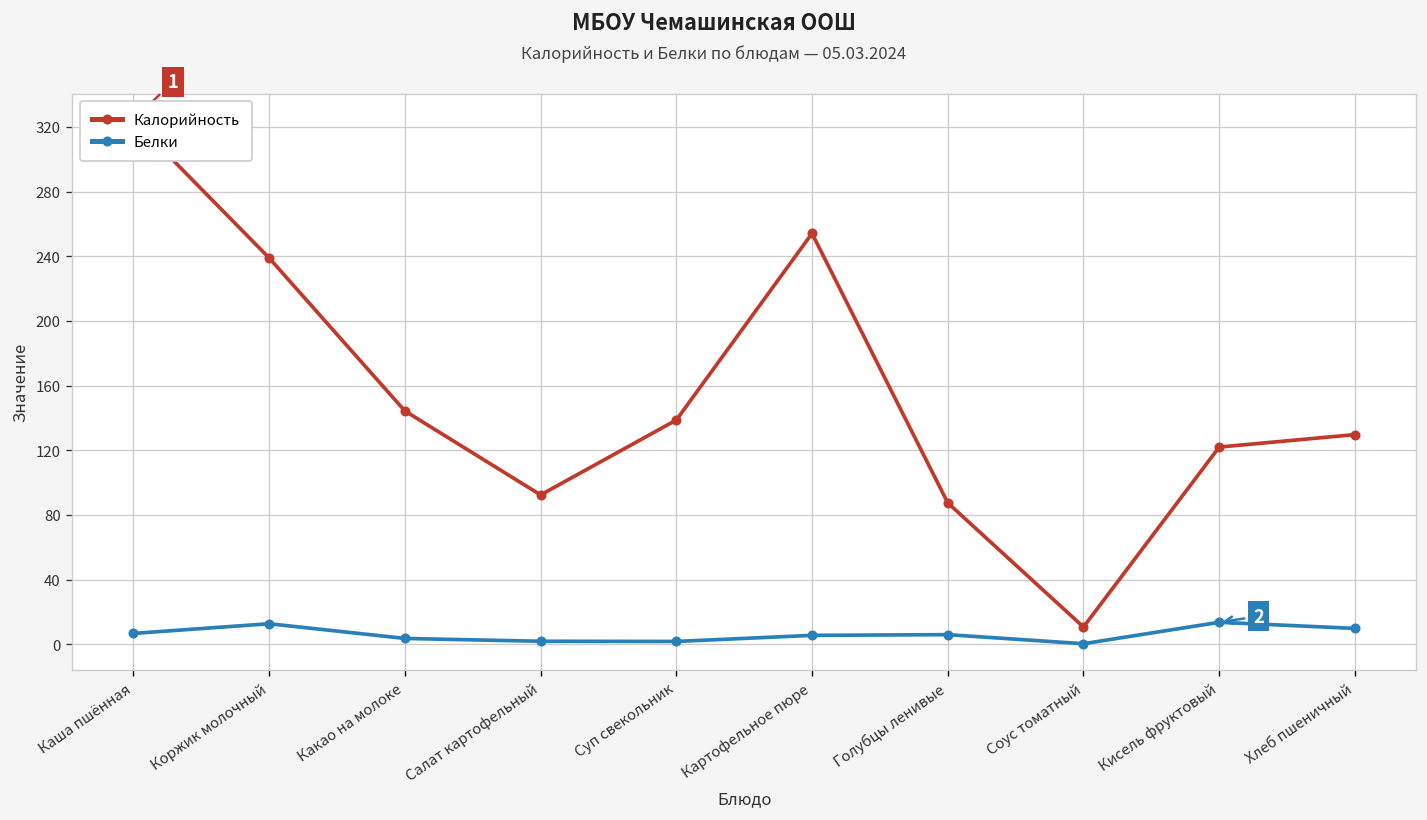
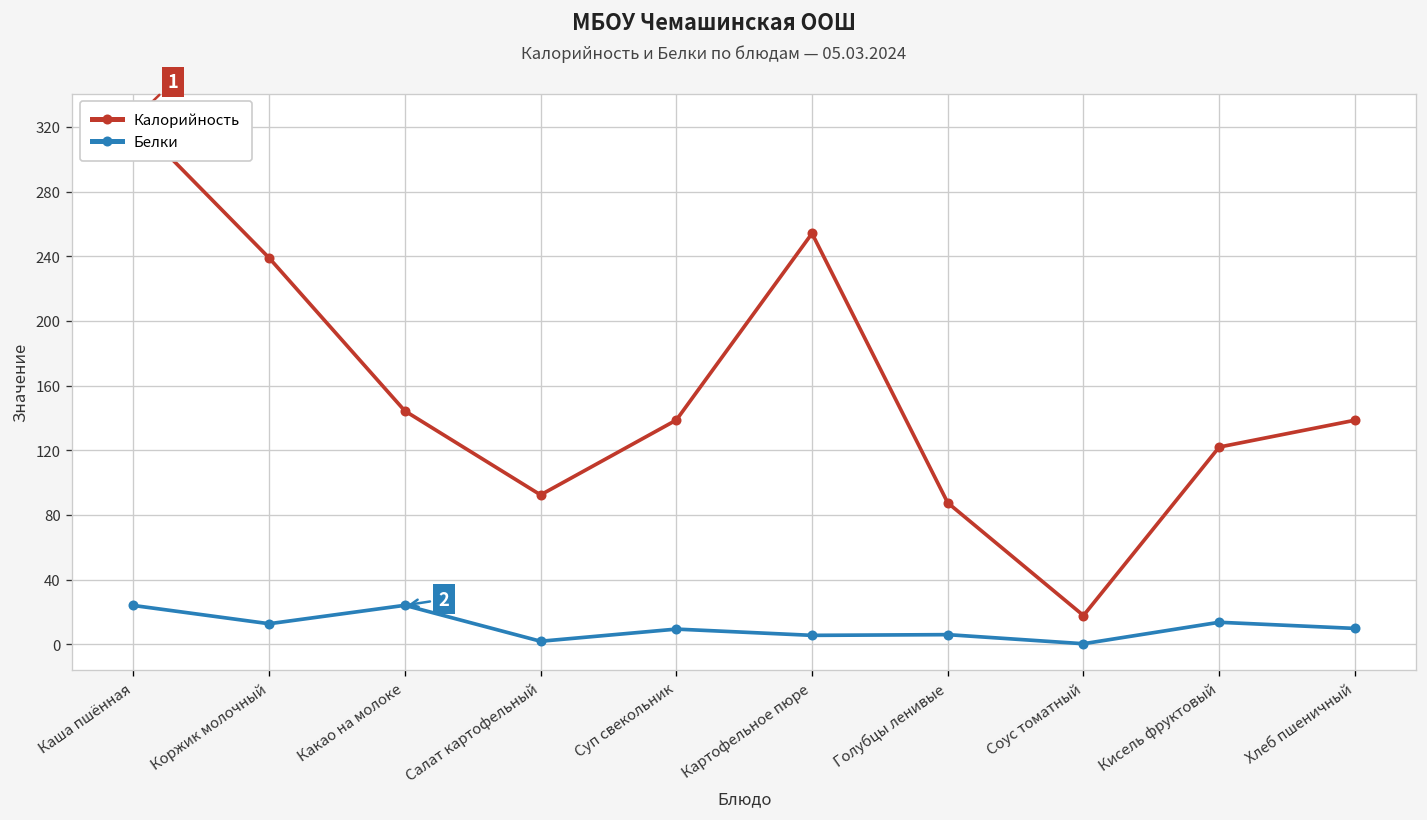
Белки, Каша пшённая: 7 -> 24
Белки, Какао на молоке: 4 -> 24
Белки, Суп свекольник: 2 -> 9
Калорийность, Соус томатный: 11 -> 18
Калорийность, Хлеб пшеничный: 130 -> 139
